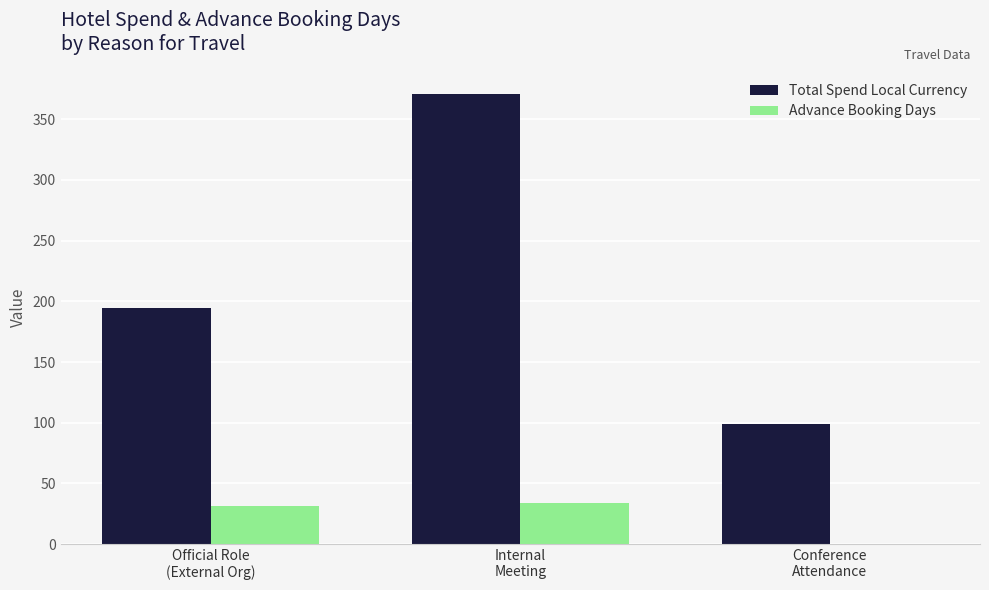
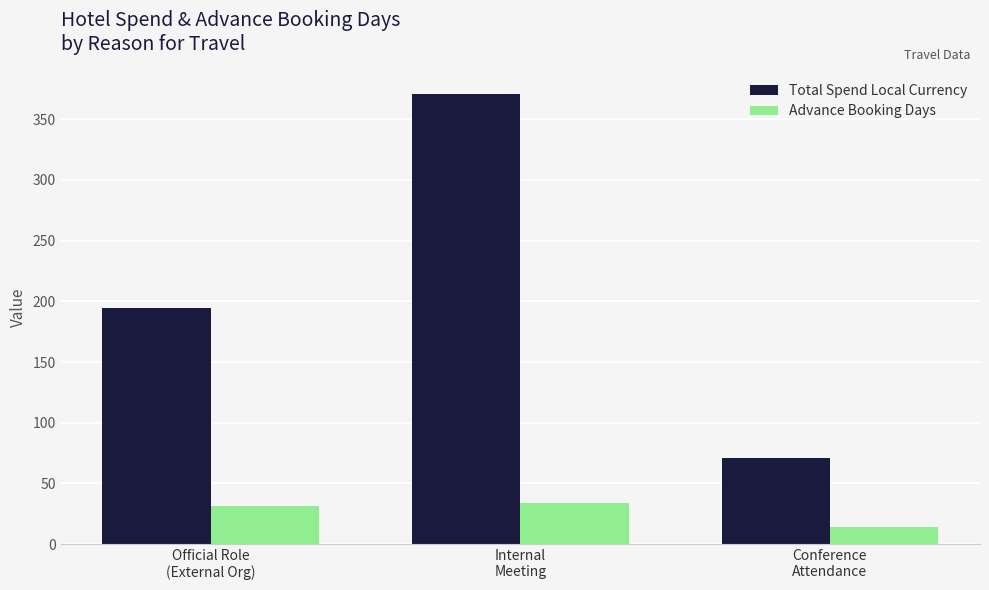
Total Spend Local Currency, Conference Attendance: 99 -> 71
Advance Booking Days, Conference Attendance: 0 -> 14
